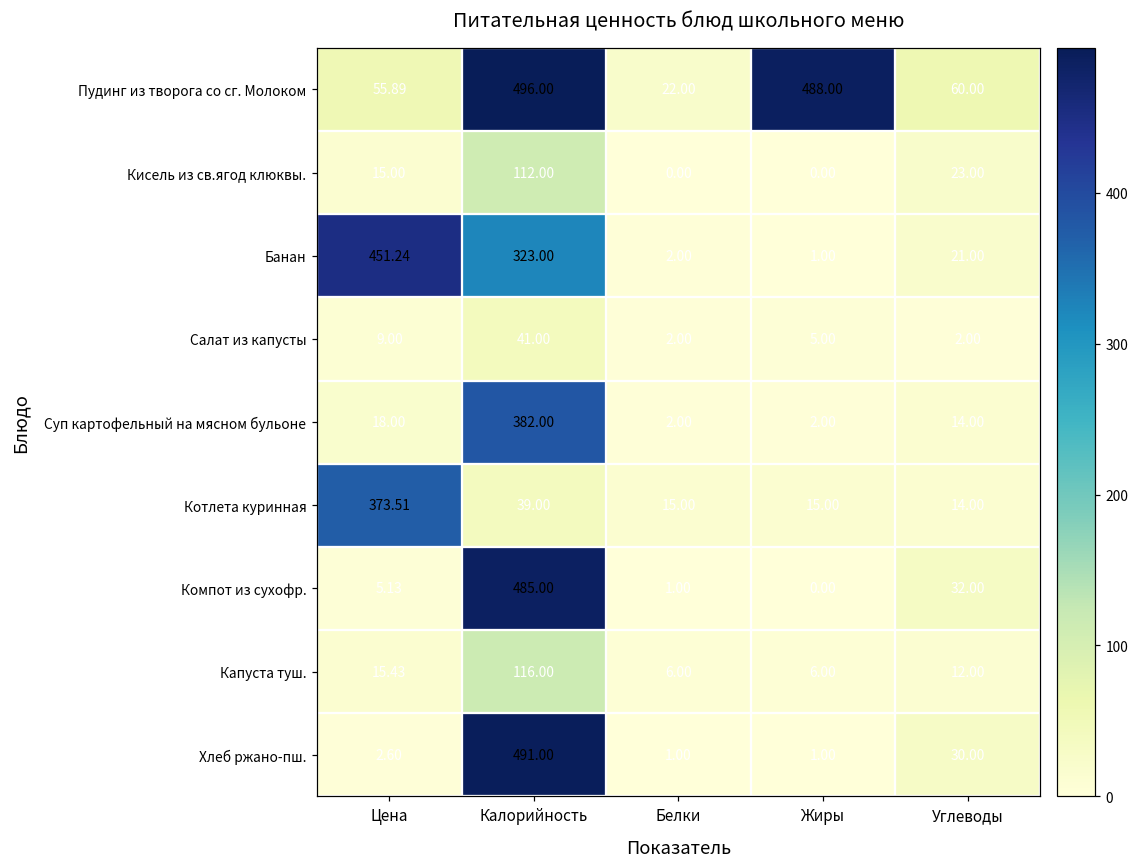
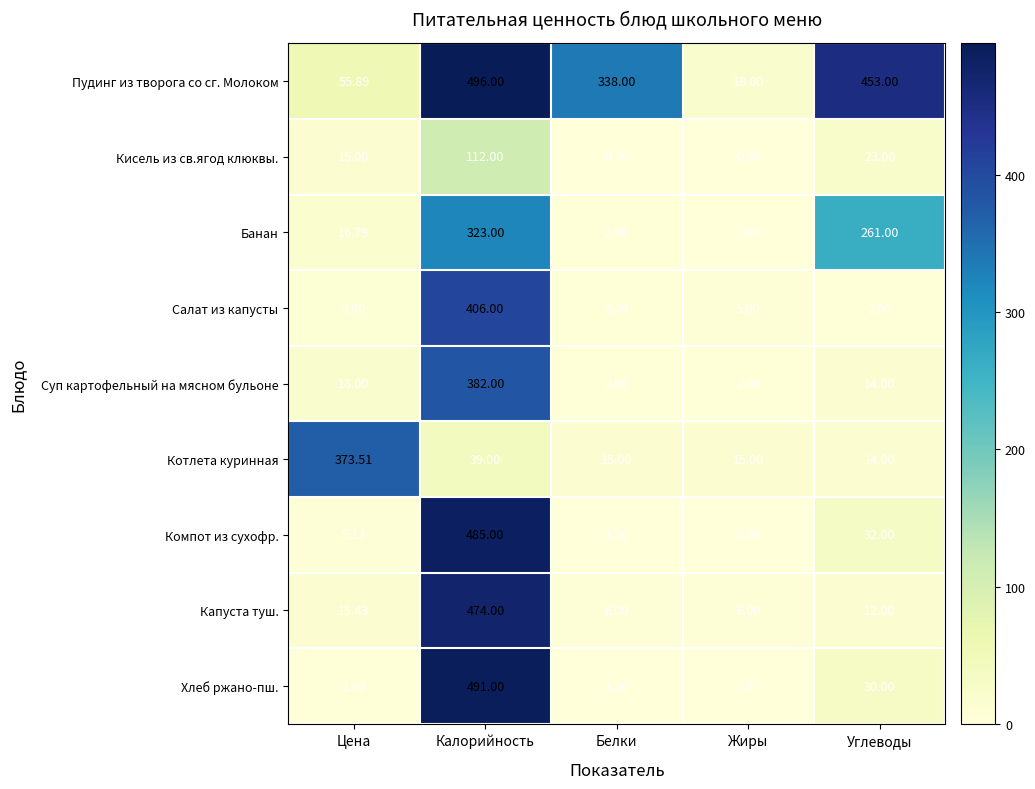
Пудинг из творога со сг. Молоком, Белки: 22.00 -> 338.00
Пудинг из творога со сг. Молоком, Жиры: 488.00 -> 18.00
Пудинг из творога со сг. Молоком, Углеводы: 60.00 -> 453.00
Банан, Цена: 451.24 -> 16.79
Банан, Углеводы: 21.00 -> 261.00
Салат из капусты, Калорийность: 41.00 -> 406.00
Капуста туш., Калорийность: 116.00 -> 474.00
